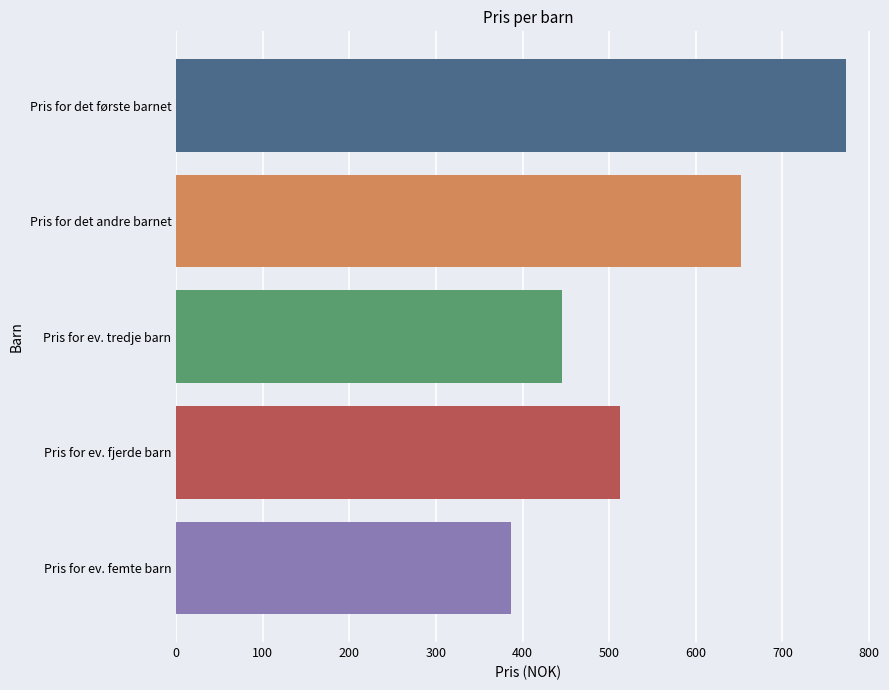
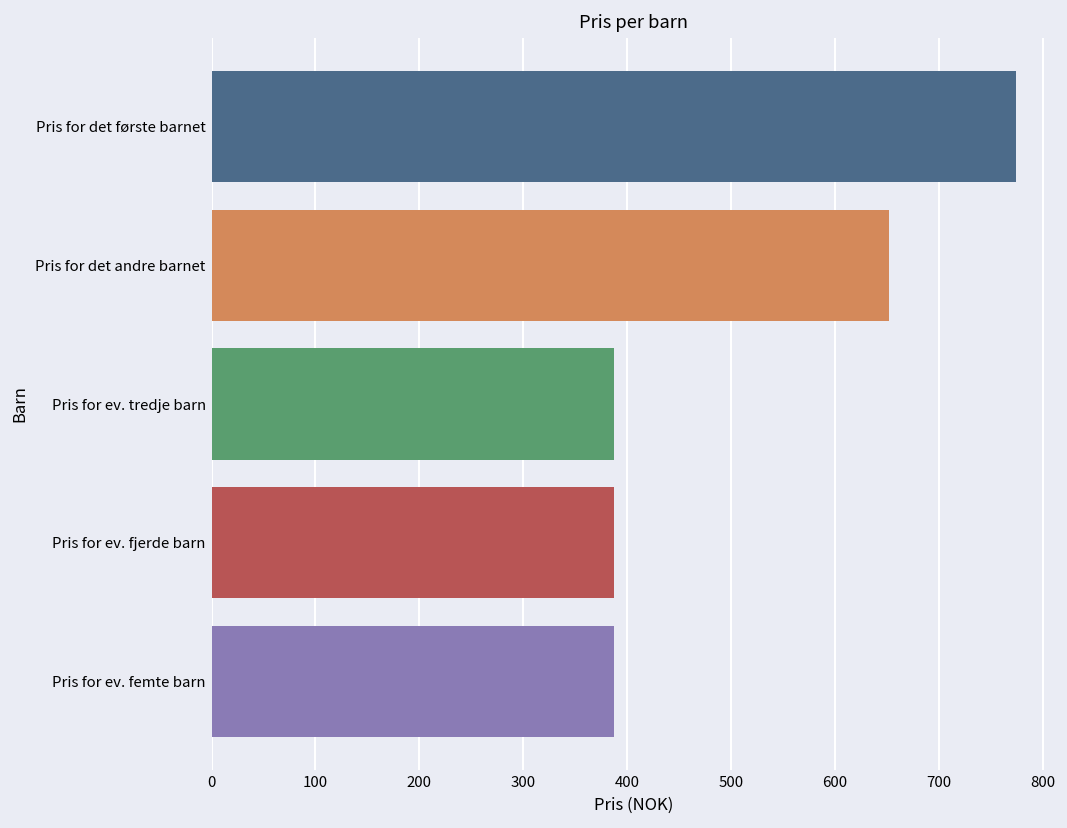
Pris for ev. tredje barn: 450 -> 390
Pris for ev. fjerde barn: 510 -> 390
